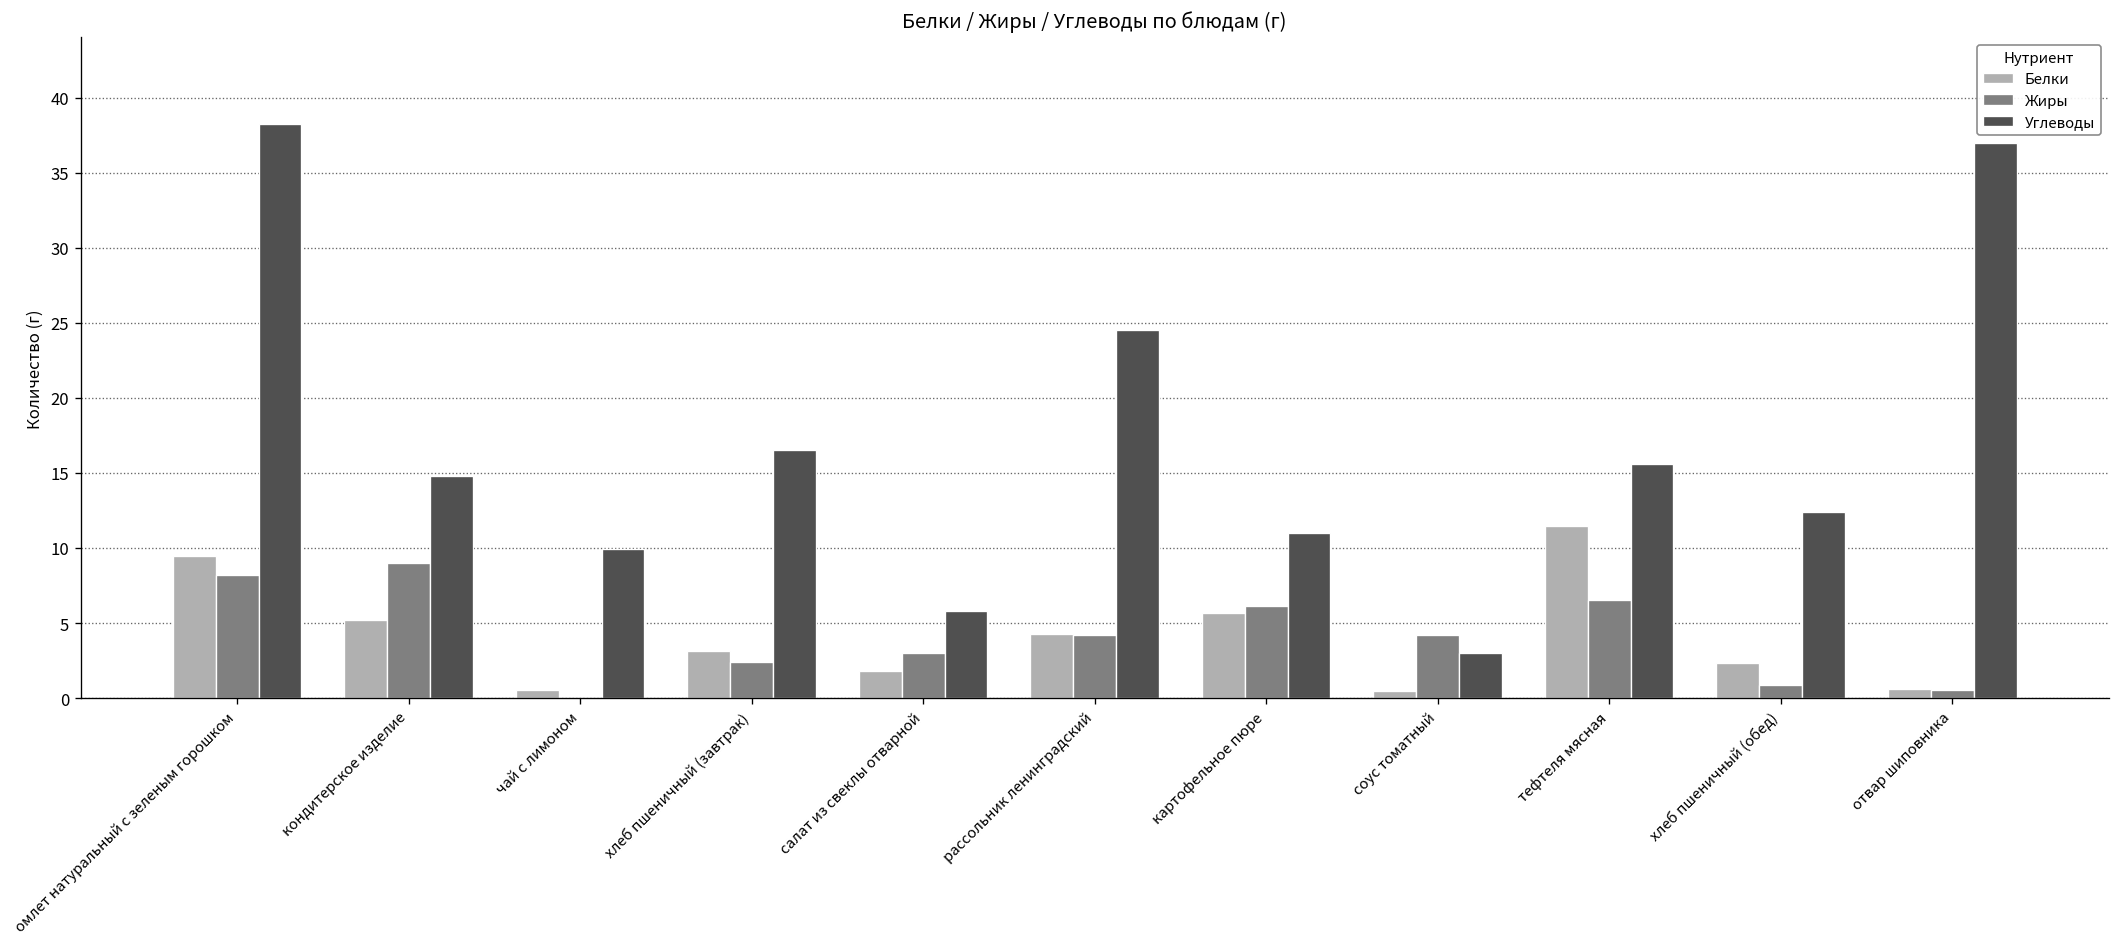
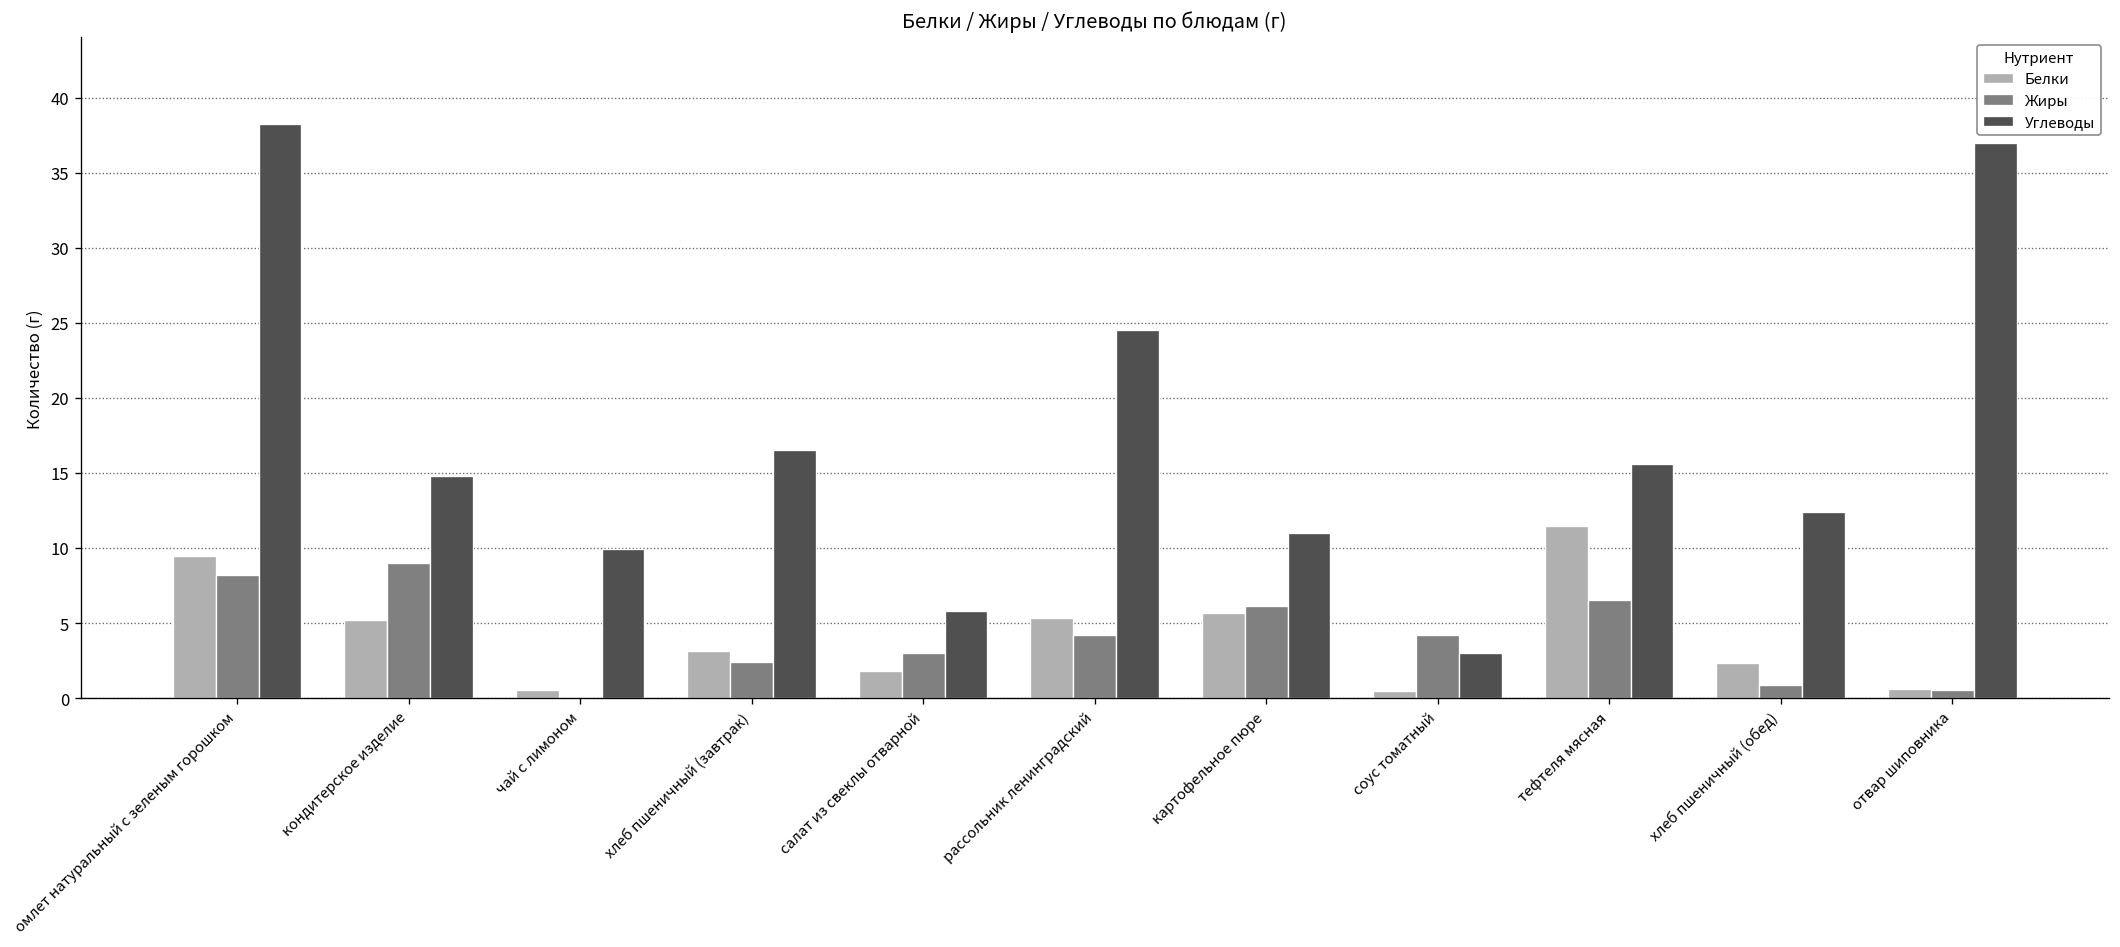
Белки, рассольник ленинградский: 4.3 -> 5.3
